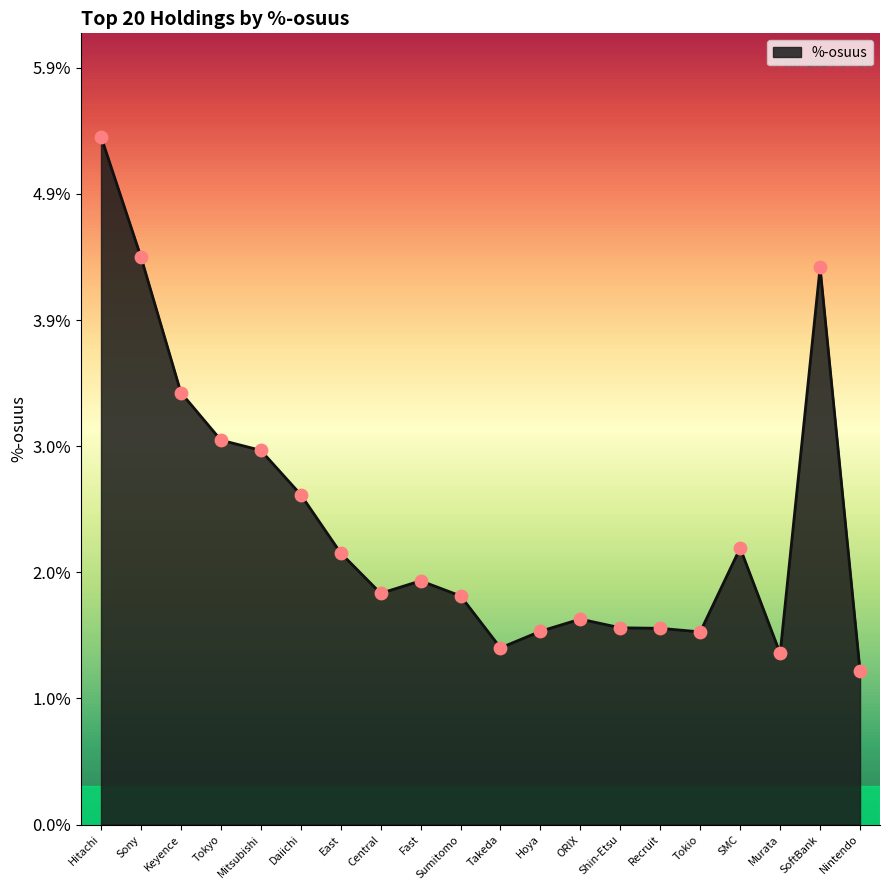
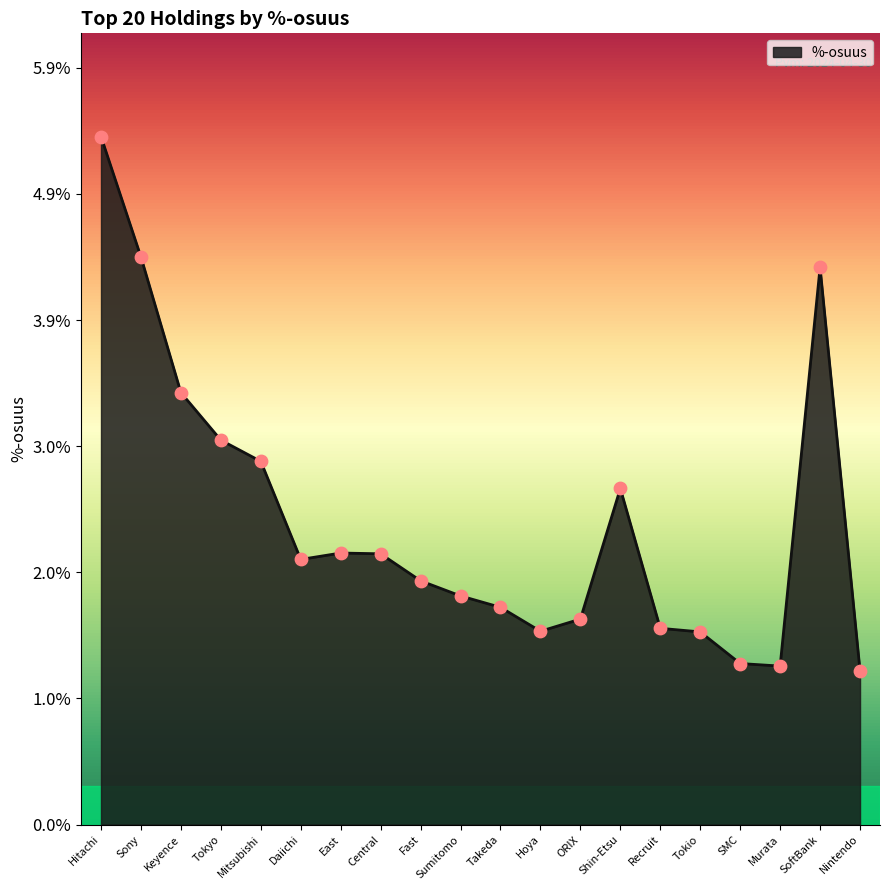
Mitsubishi: 2.92% -> 2.84%
Daiichi: 2.58% -> 2.07%
Central: 1.81% -> 2.12%
Takeda: 1.38% -> 1.70%
Shin-Etsu: 1.54% -> 2.63%
SMC: 2.16% -> 1.26%
Murata: 1.34% -> 1.24%
